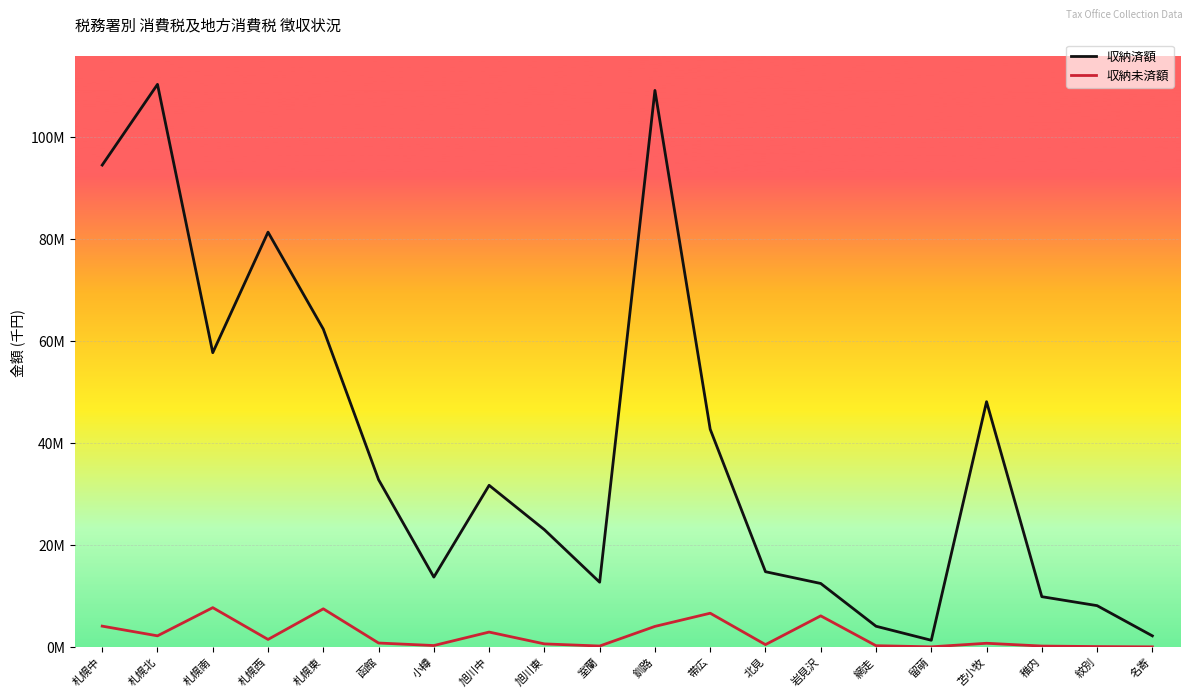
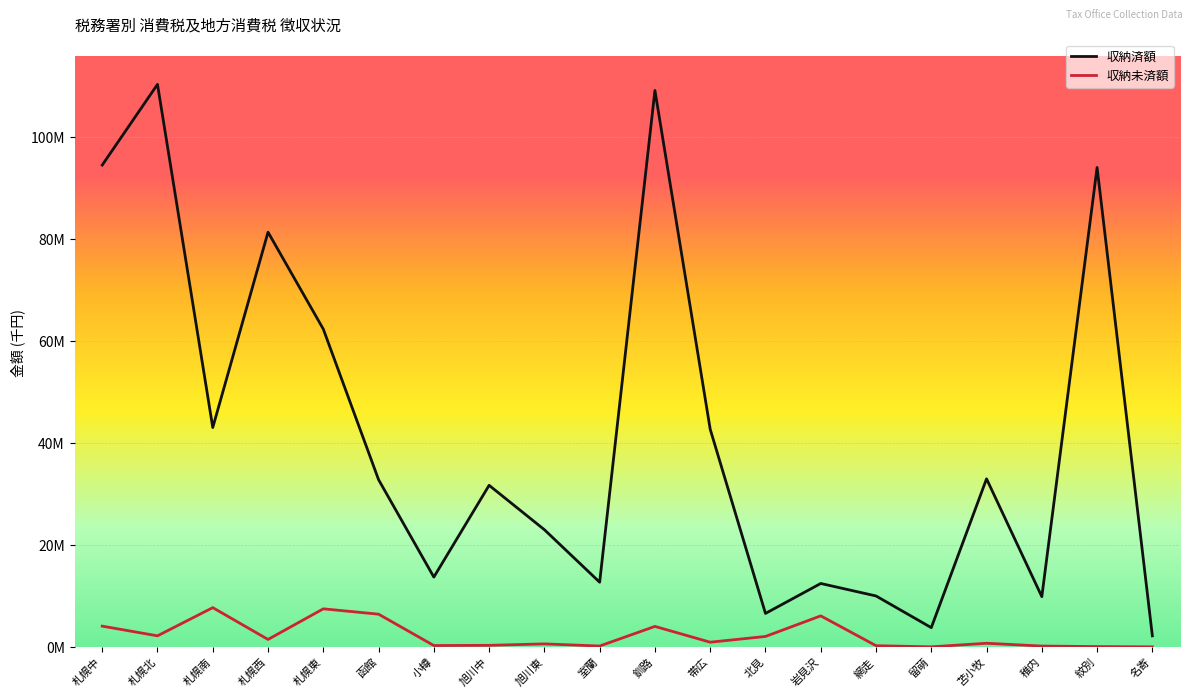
収納済額, 札幌南: 58000000 -> 43000000
収納未済額, 函館: 1000000 -> 6000000
収納未済額, 旭川中: 3000000 -> 0
収納未済額, 帯広: 7000000 -> 1000000
収納済額, 北見: 15000000 -> 7000000
収納未済額, 北見: 1000000 -> 2000000
収納済額, 網走: 4000000 -> 10000000
収納済額, 留萌: 1000000 -> 4000000
収納済額, 苫小牧: 48000000 -> 33000000
収納済額, 紋別: 8000000 -> 94000000
